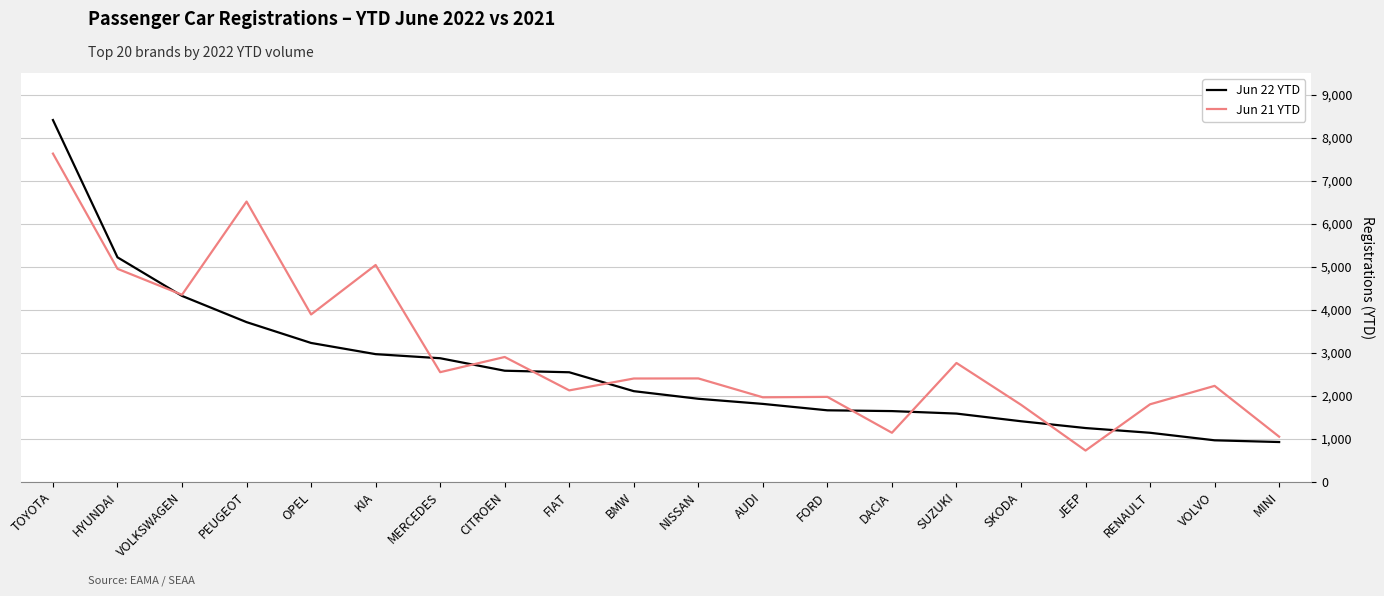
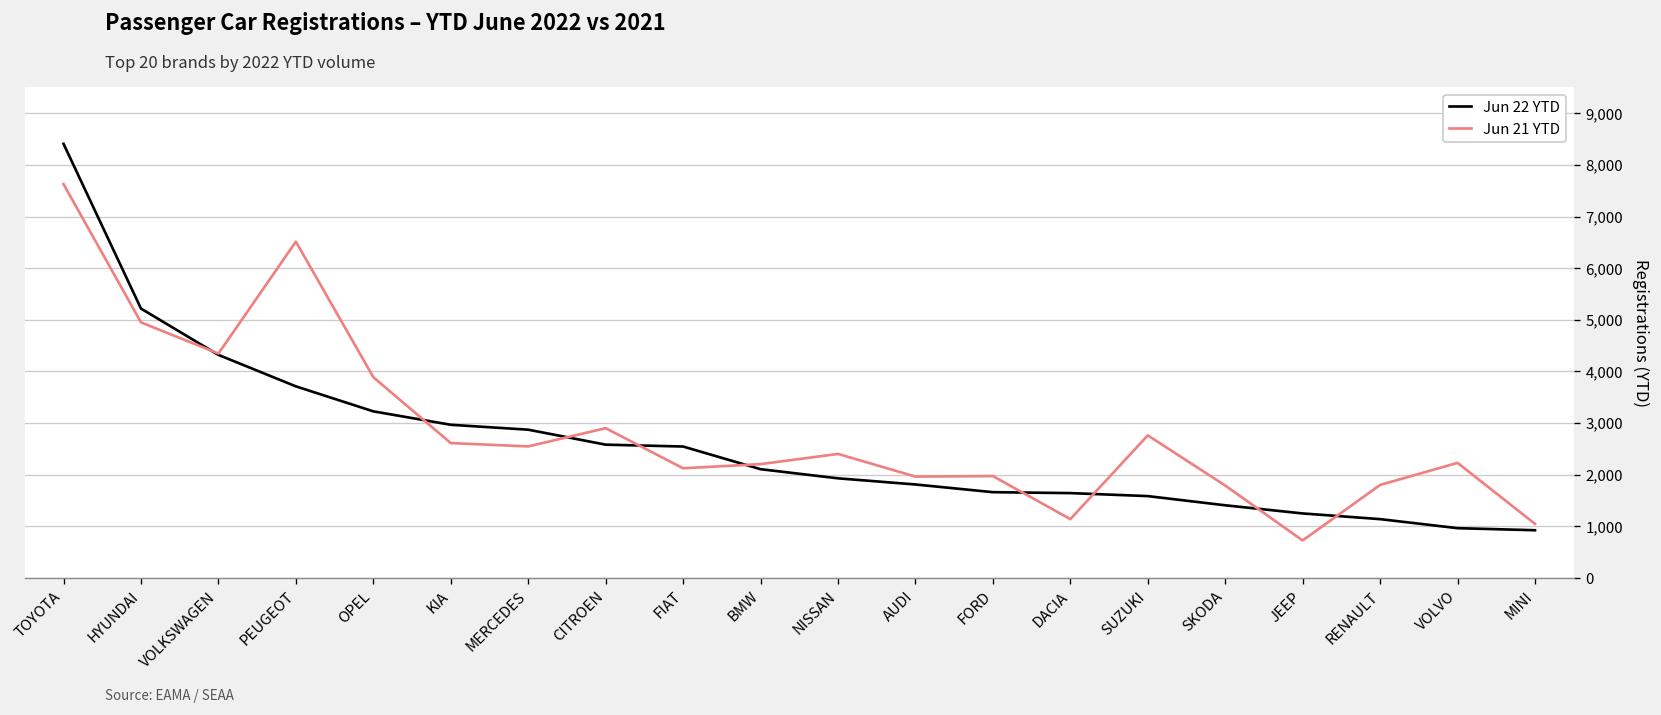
Jun 21 YTD, KIA: 5,000 -> 2,600
Jun 21 YTD, BMW: 2,400 -> 2,200
